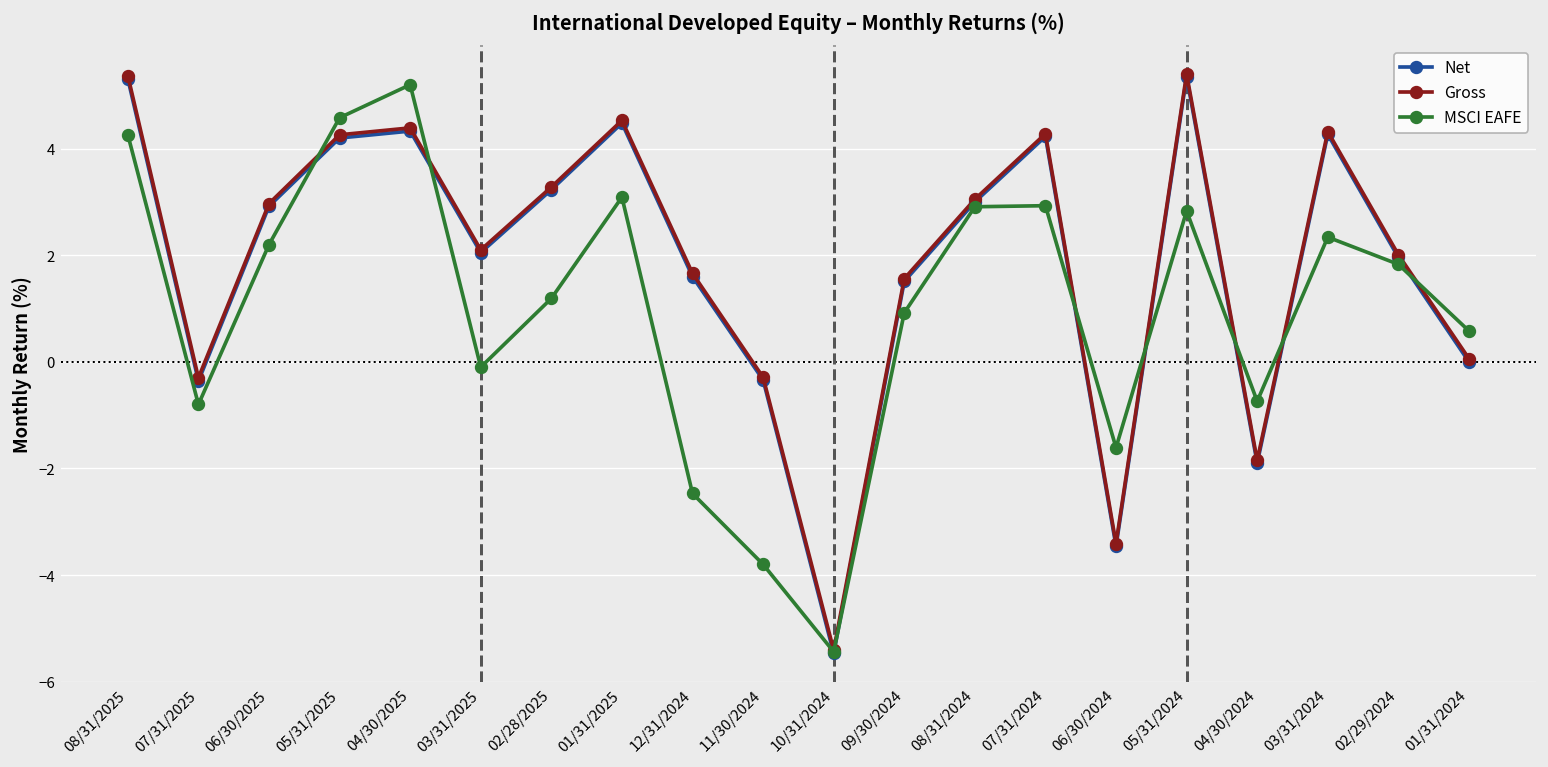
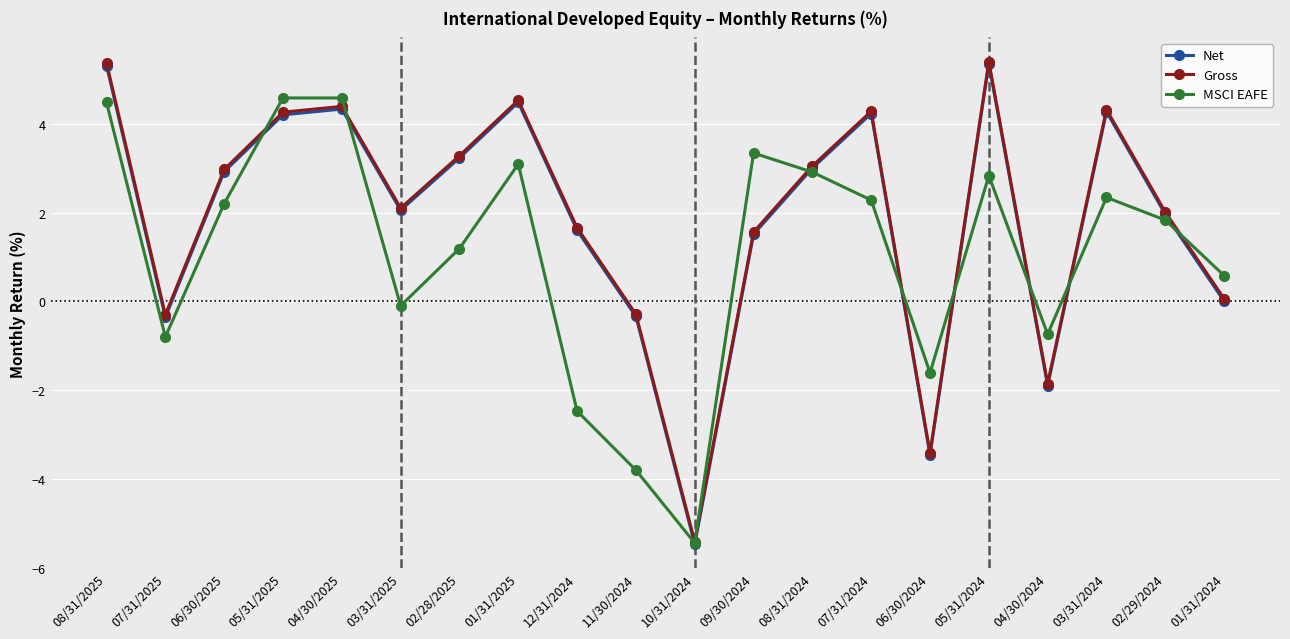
MSCI EAFE, 08/31/2025: 4.3 -> 4.5
MSCI EAFE, 04/30/2025: 5.2 -> 4.6
MSCI EAFE, 09/30/2024: 0.9 -> 3.3
MSCI EAFE, 07/31/2024: 2.9 -> 2.3
